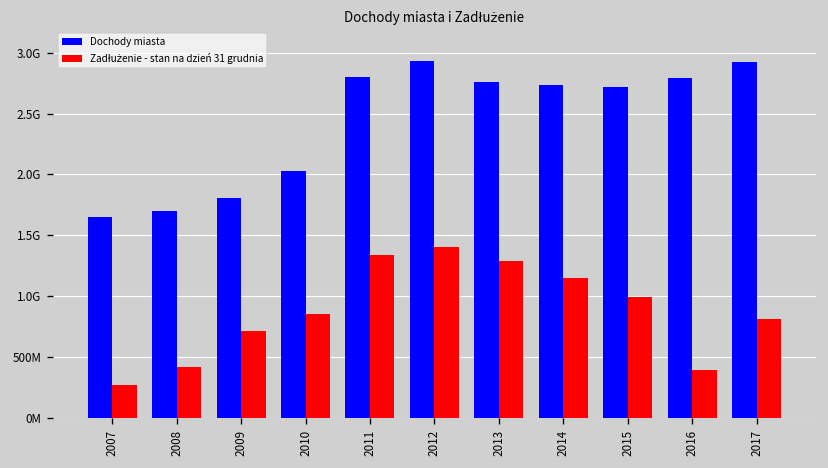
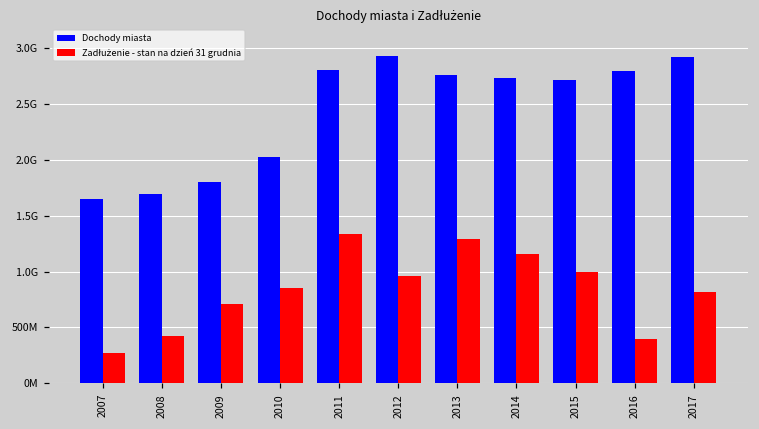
Zadłużenie - stan na dzień 31 grudnia, 2012: 1400000000 -> 960000000
